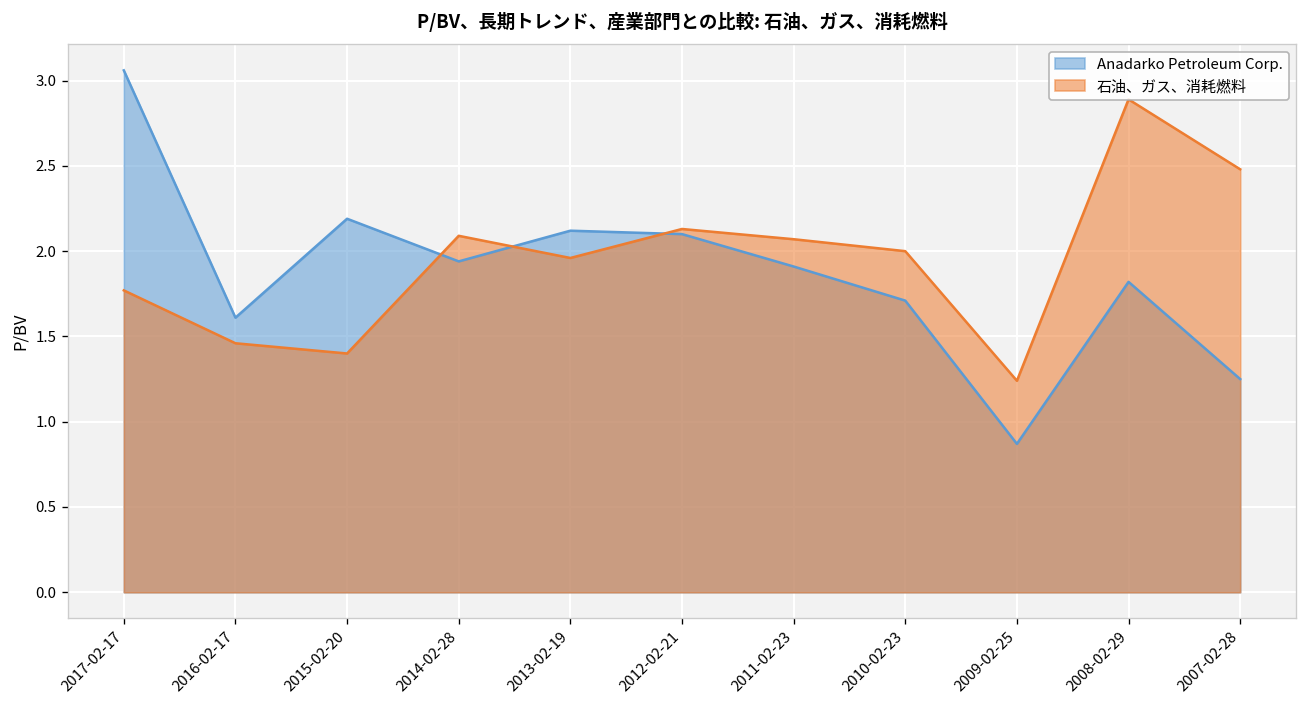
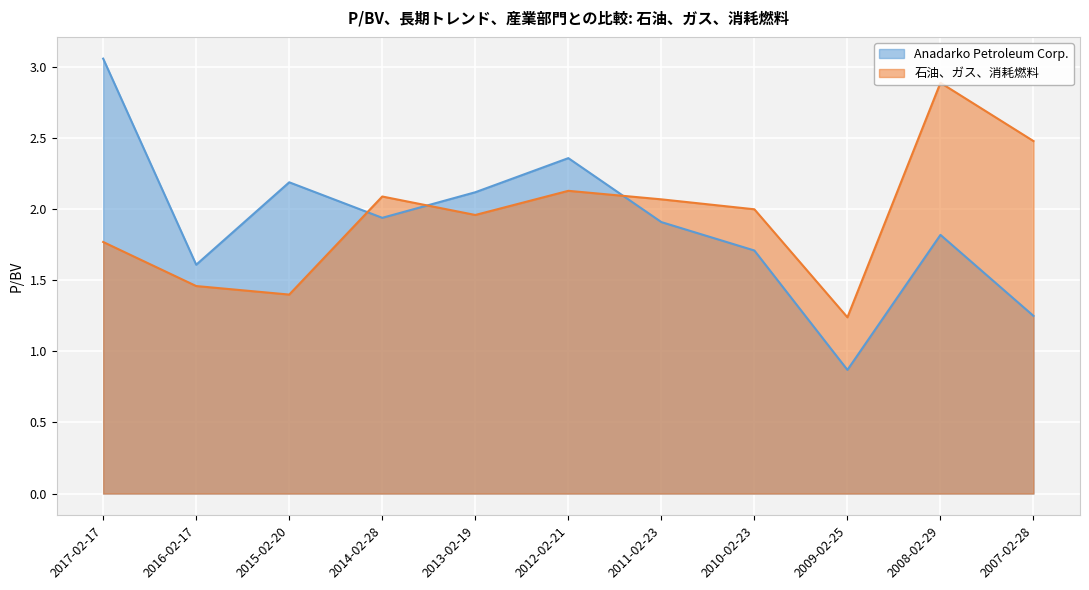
Anadarko Petroleum Corp., 2012-02-21: 2.10 -> 2.36
